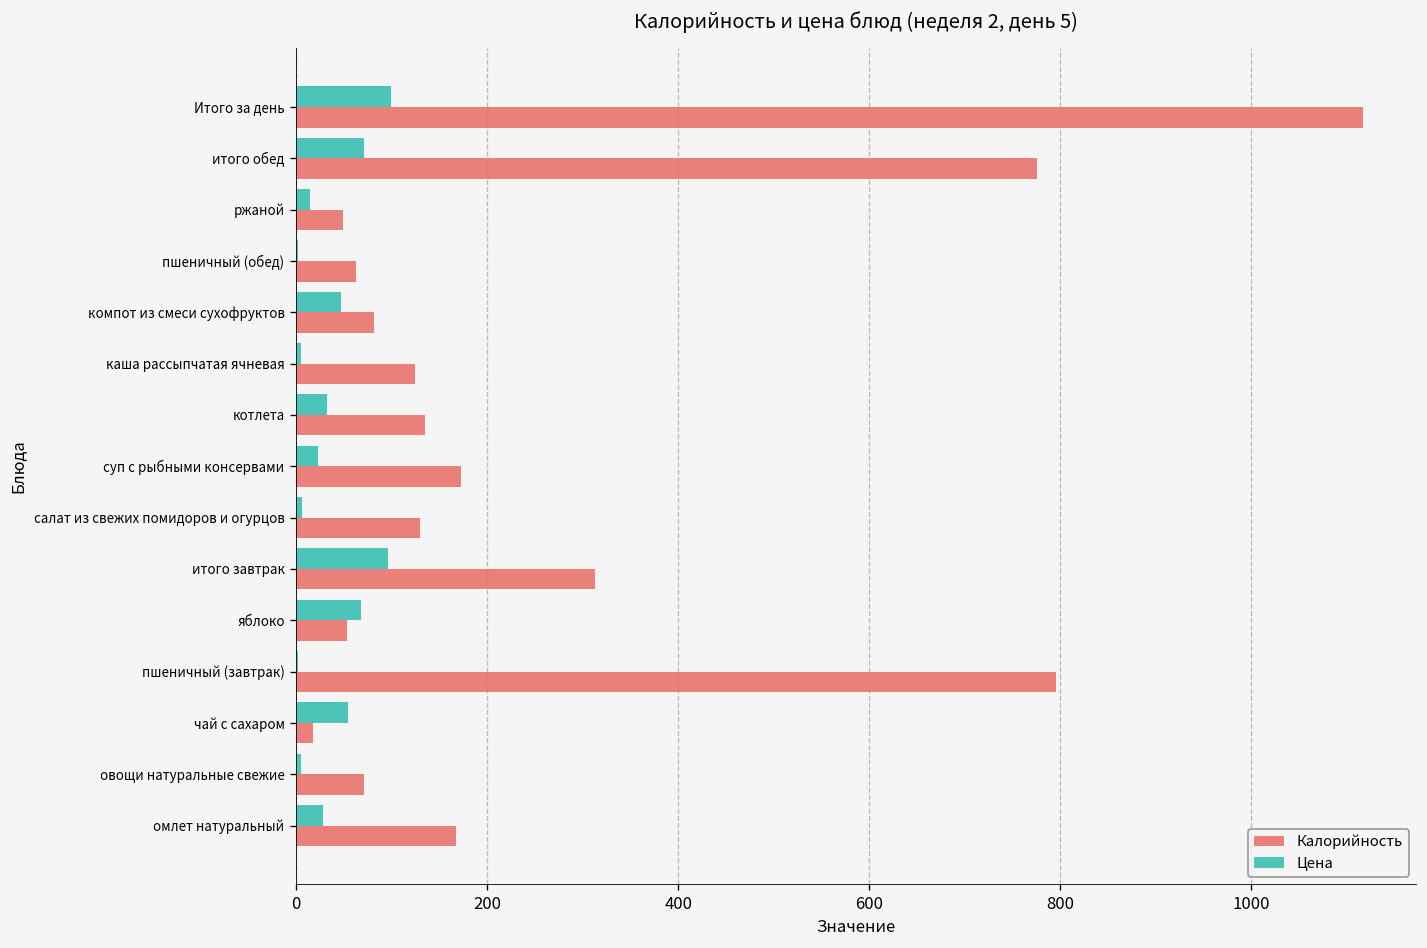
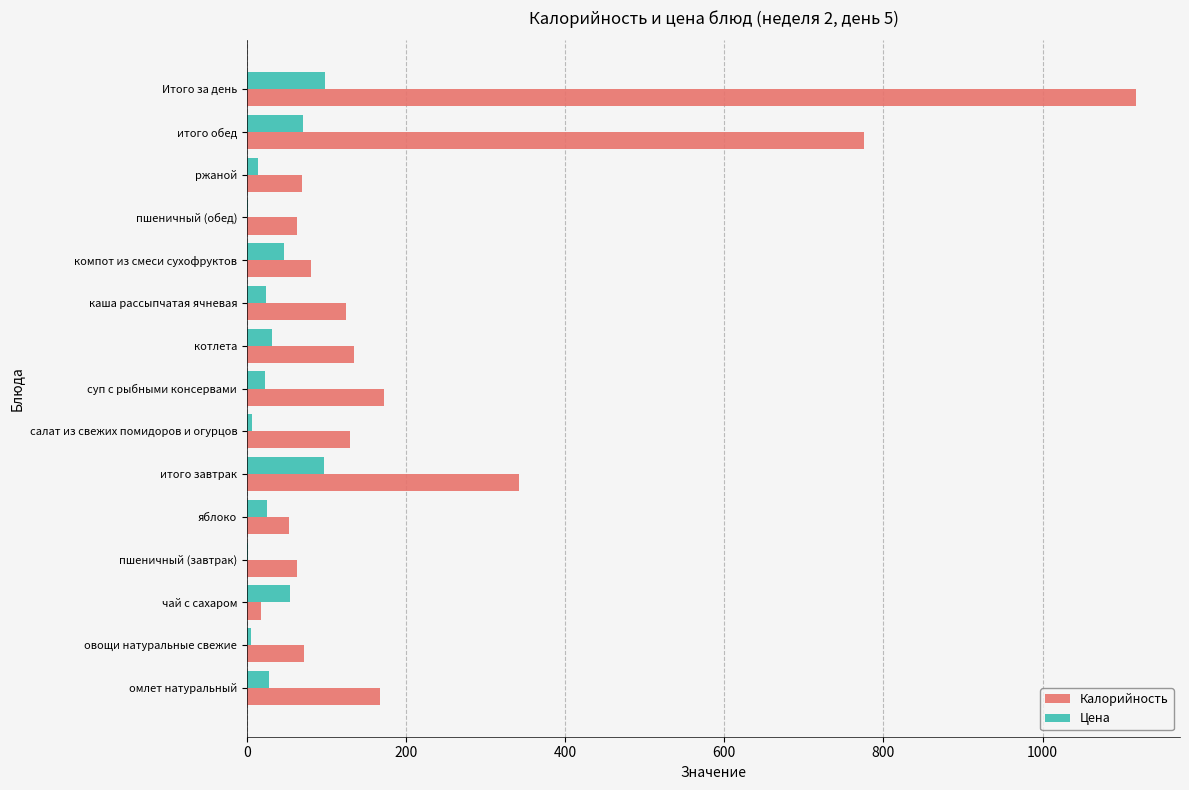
Калорийность, ржаной: 50 -> 70
Цена, каша рассыпчатая ячневая: 10 -> 20
Калорийность, итого завтрак: 310 -> 340
Цена, яблоко: 70 -> 20
Калорийность, пшеничный (завтрак): 800 -> 60
